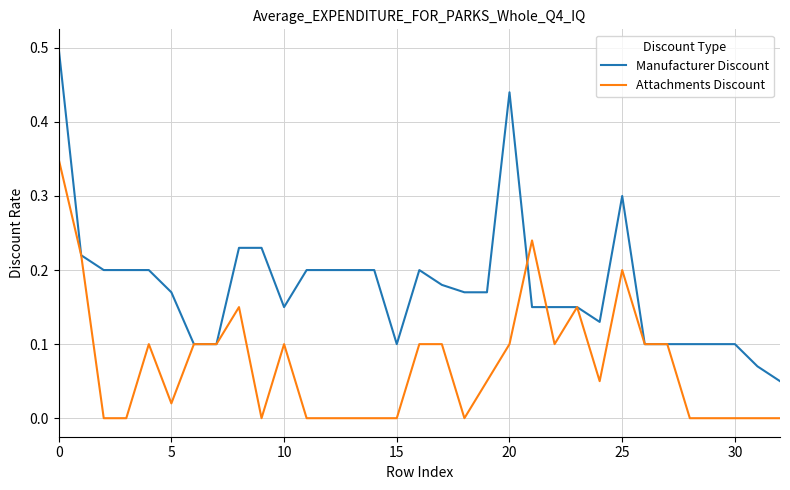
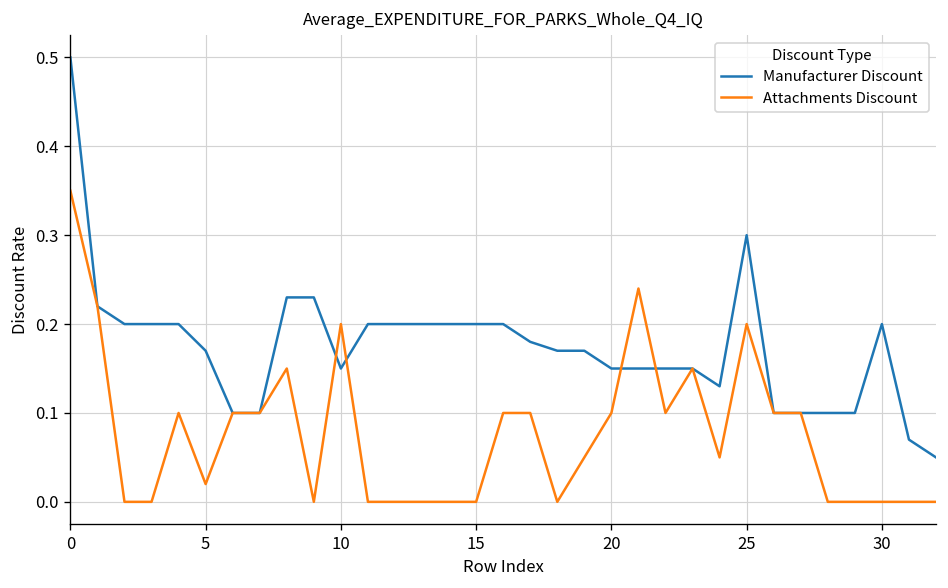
Attachments Discount, 10: 0.1 -> 0.2
Manufacturer Discount, 15: 0.1 -> 0.2
Manufacturer Discount, 20: 0.44 -> 0.15
Manufacturer Discount, 30: 0.1 -> 0.2
